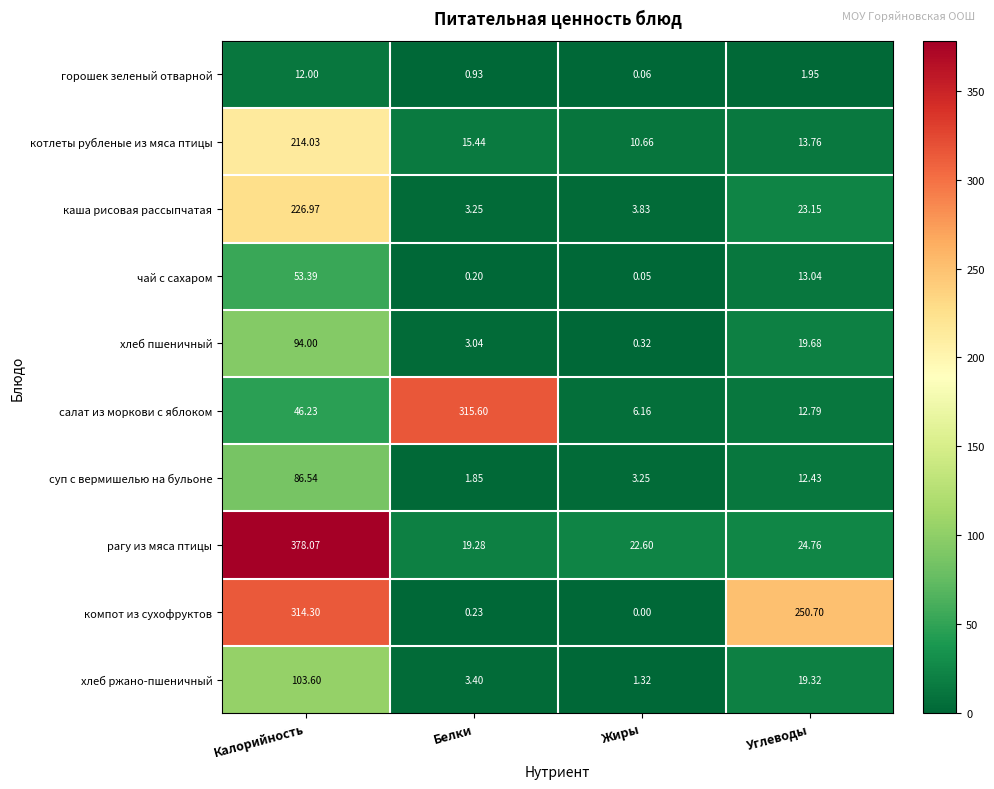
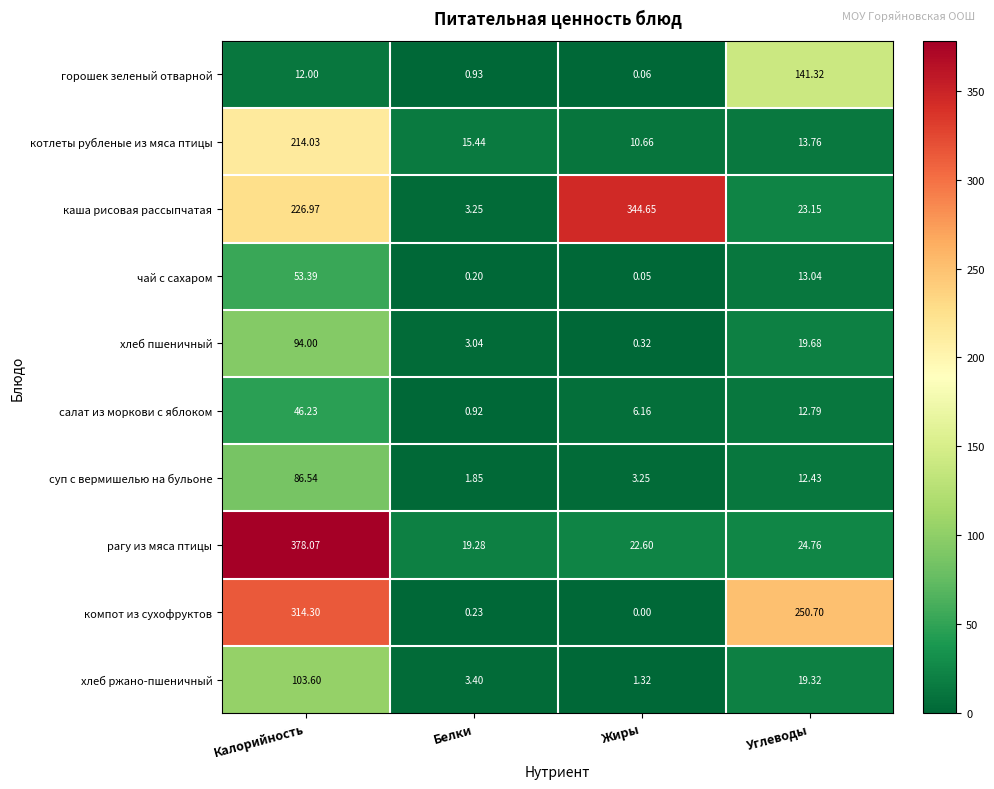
горошек зеленый отварной, Углеводы: 1.95 -> 141.32
каша рисовая рассыпчатая, Жиры: 3.83 -> 344.65
салат из моркови с яблоком, Белки: 315.60 -> 0.92
